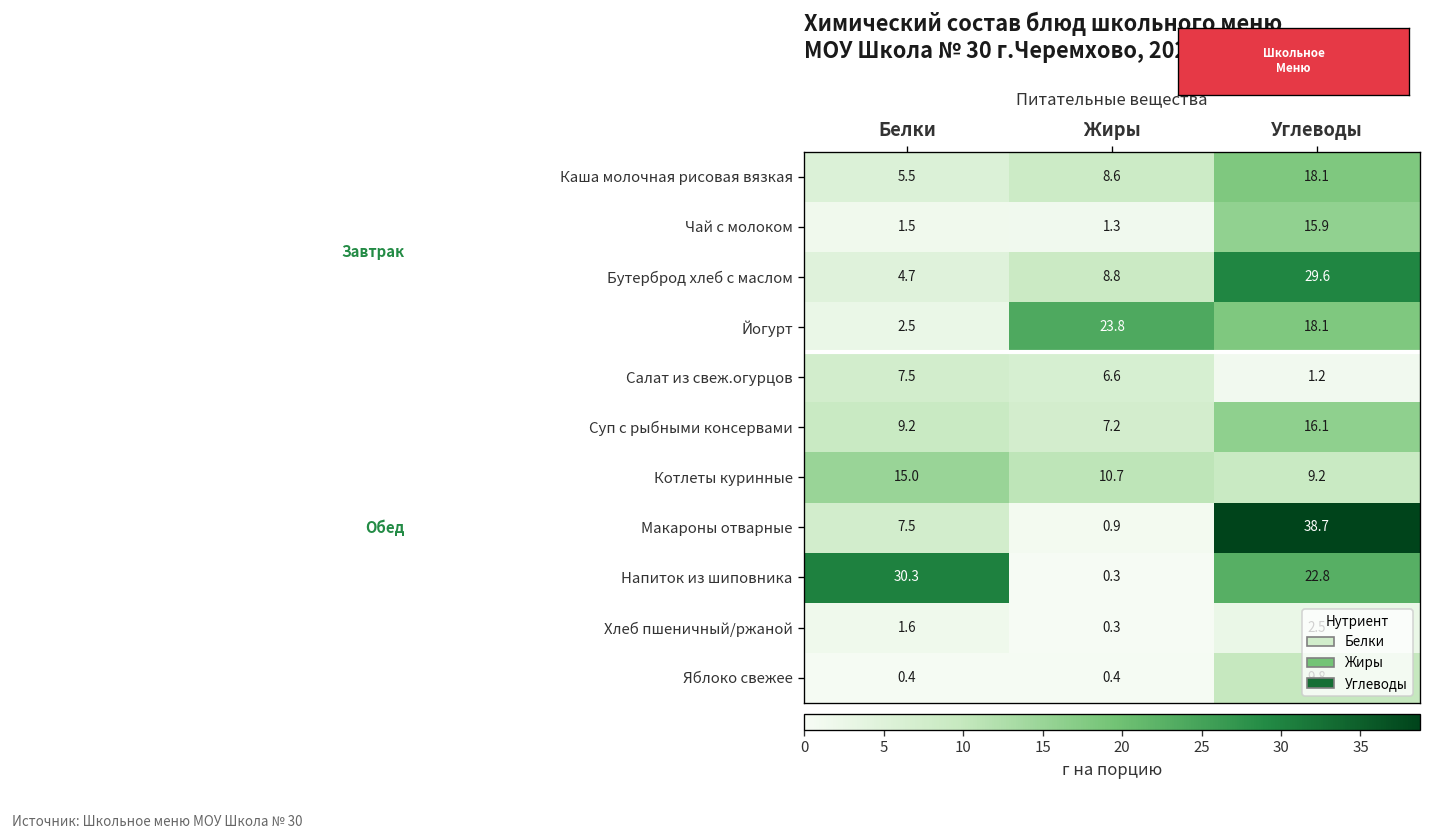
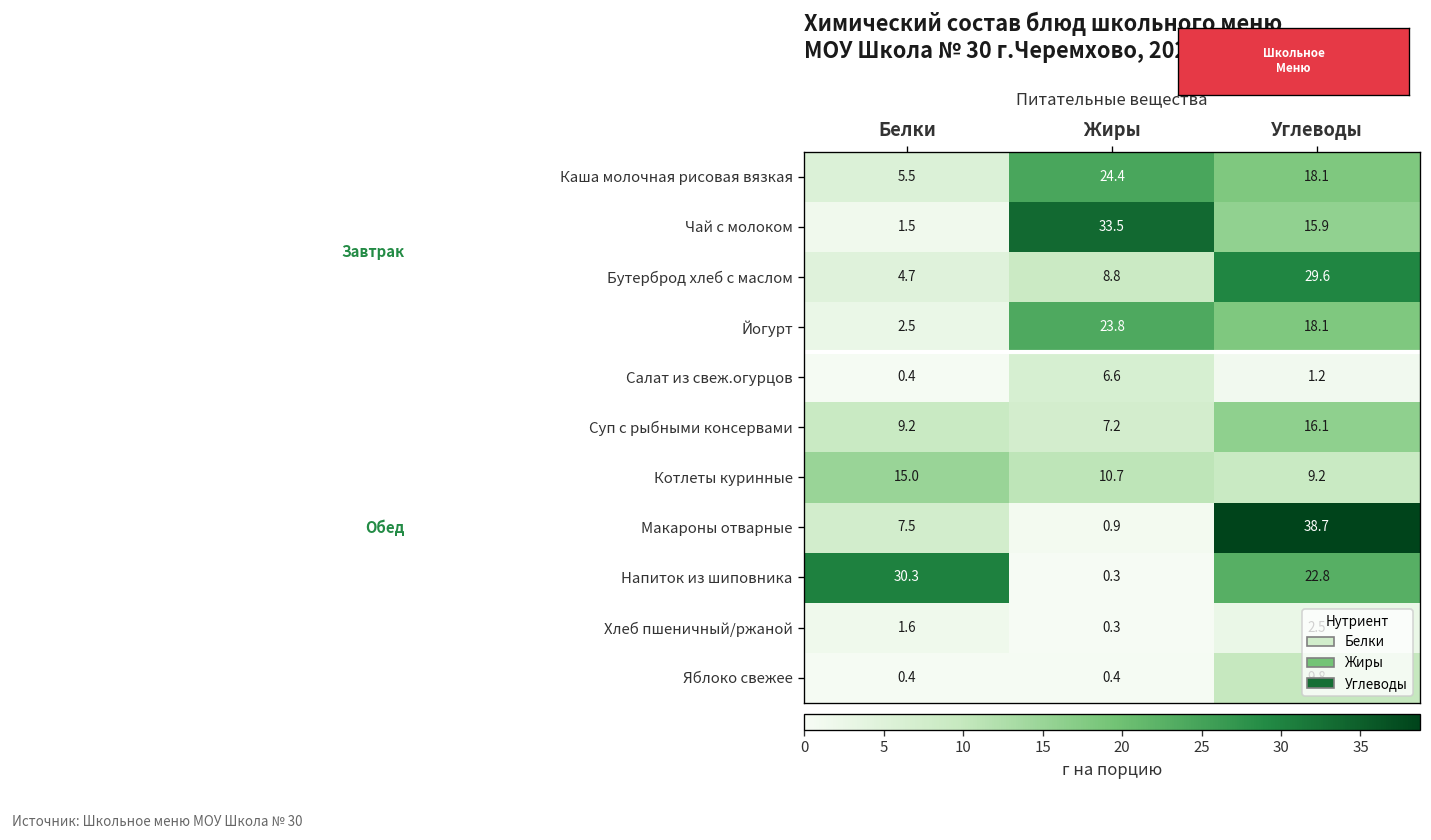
Каша молочная рисовая вязкая, Жиры: 8.6 -> 24.4
Чай с молоком, Жиры: 1.3 -> 33.5
Салат из свеж.огурцов, Белки: 7.5 -> 0.4
